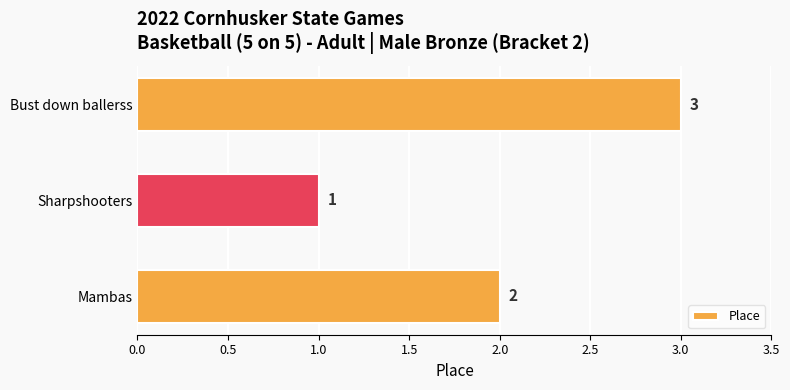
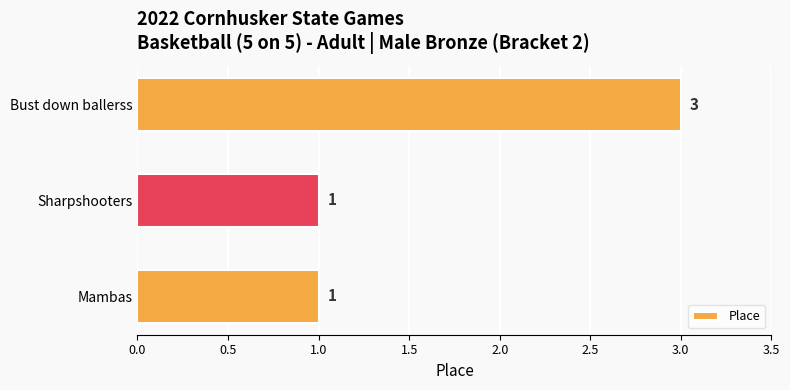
Mambas: 2 -> 1
